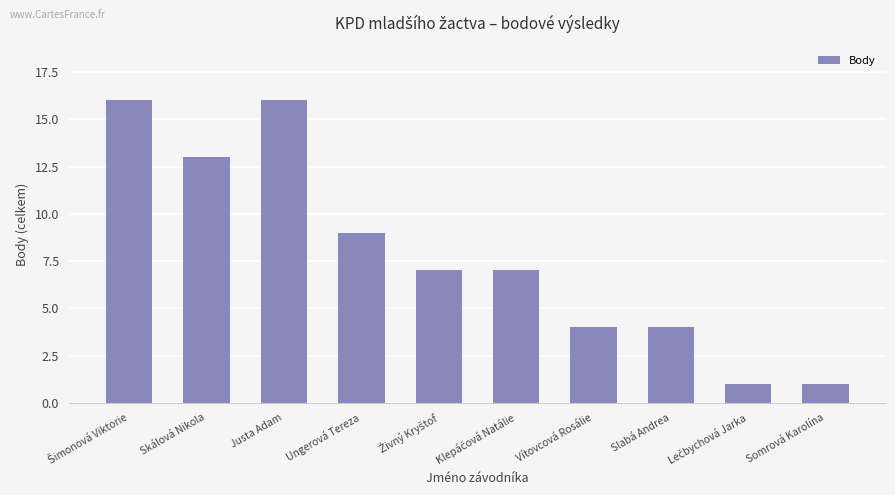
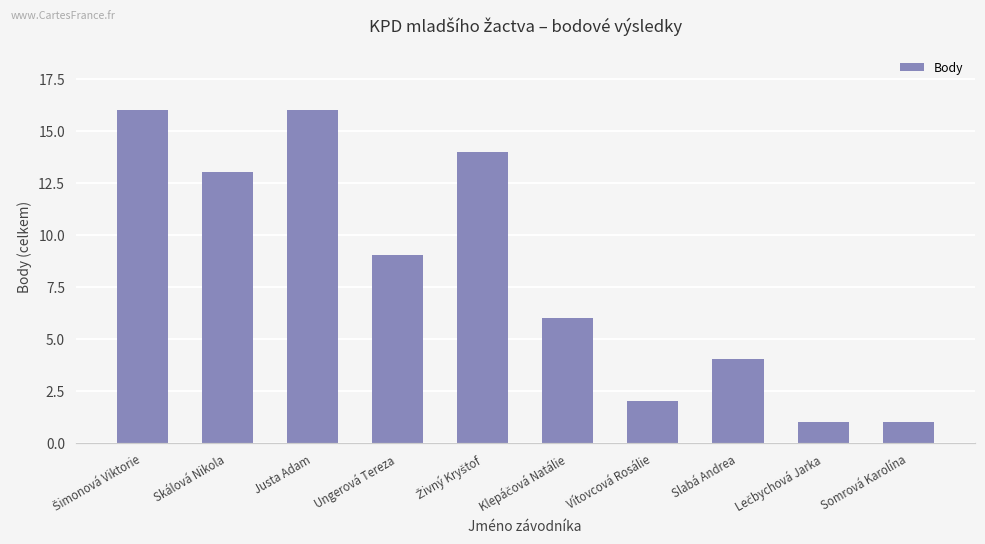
Živný Kryštof: 7 -> 14
Klepáčová Natálie: 7 -> 6
Vítovcová Rosálie: 4 -> 2
